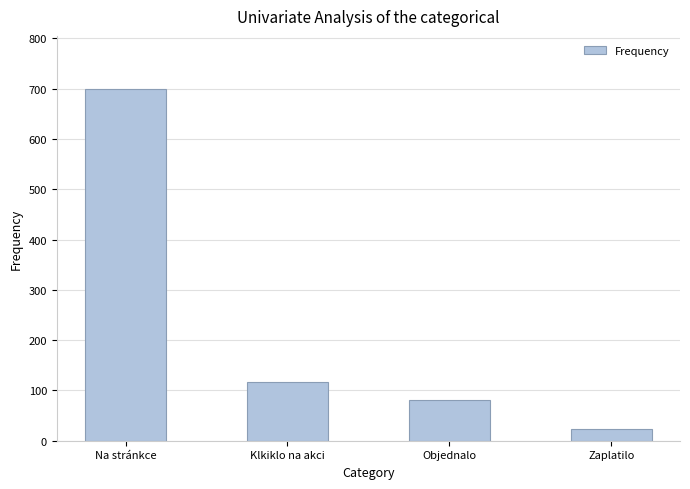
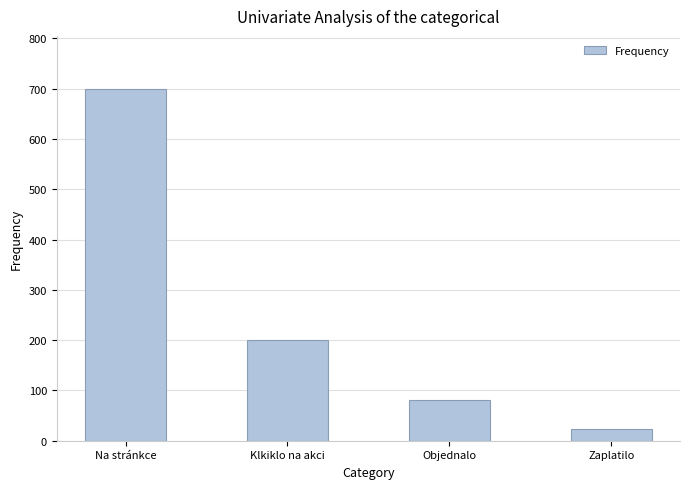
Klkiklo na akci: 120 -> 200
